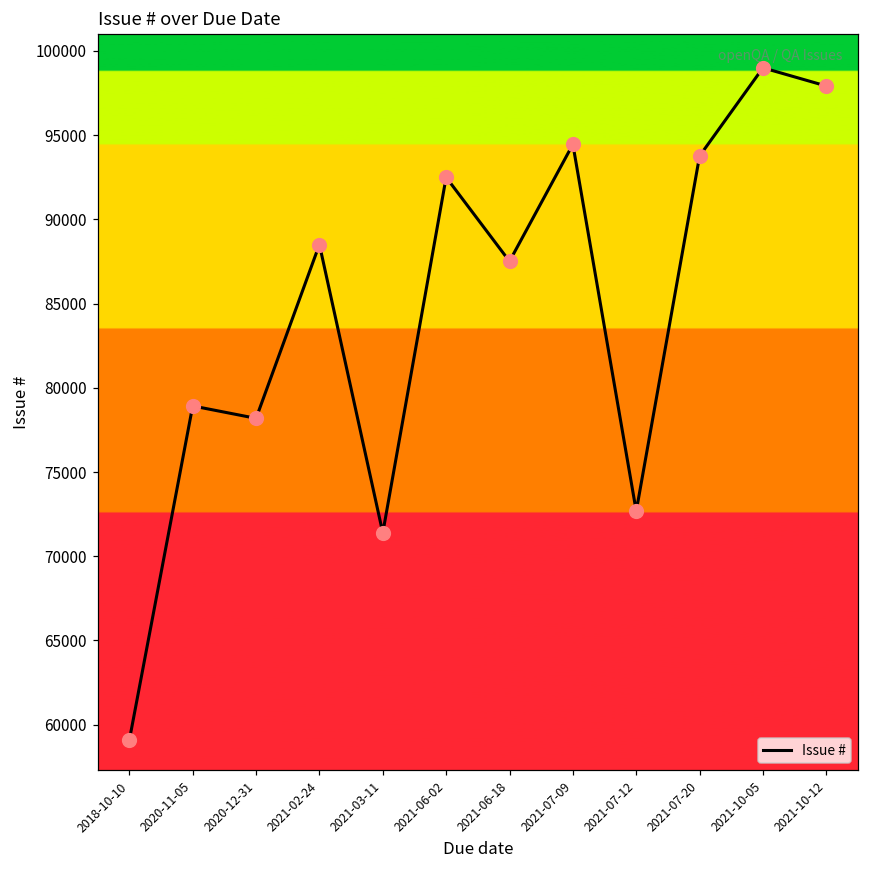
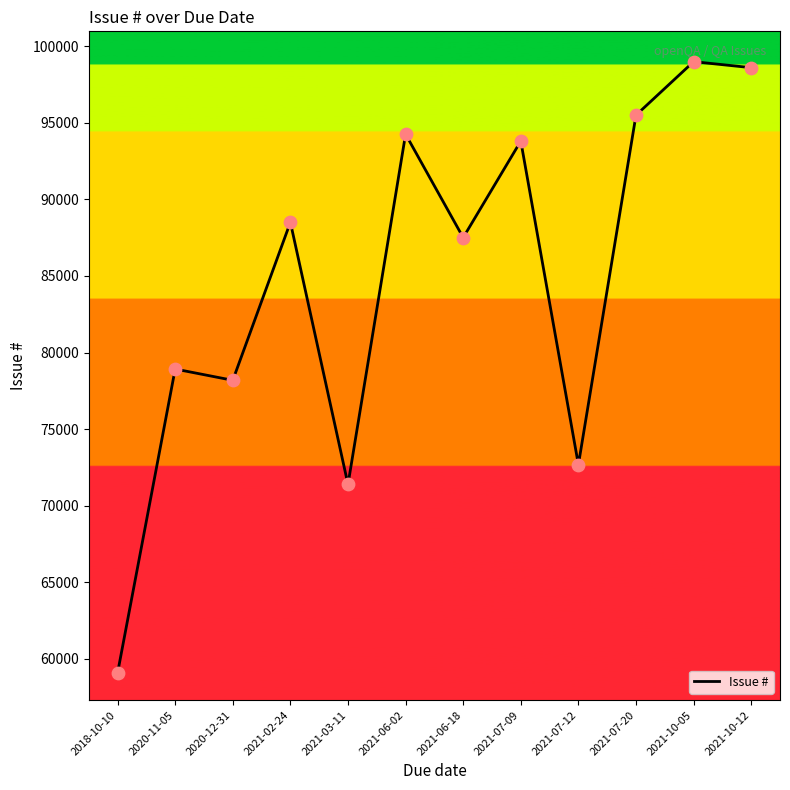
2021-06-02: 92500 -> 94300
2021-07-09: 94500 -> 93800
2021-07-20: 93800 -> 95500
2021-10-12: 97900 -> 98600
